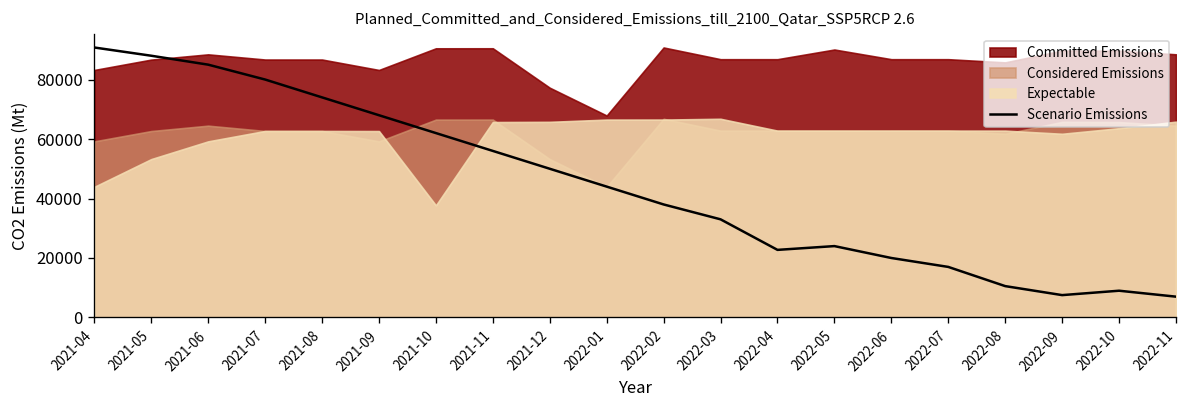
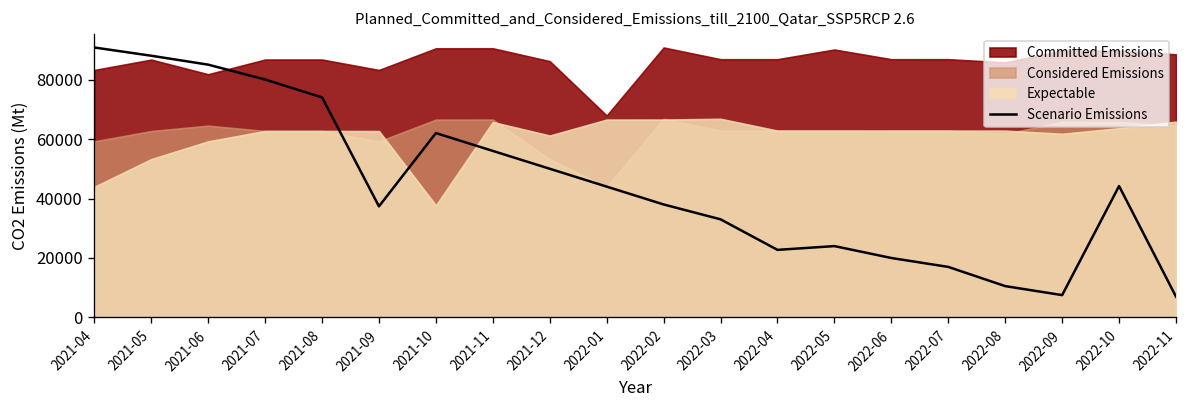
Committed Emissions, 2021-06: 88000 -> 82000
Scenario Emissions, 2021-09: 68000 -> 37000
Committed Emissions, 2021-12: 77000 -> 86000
Expectable, 2021-12: 66000 -> 61000
Scenario Emissions, 2022-10: 9000 -> 44000
